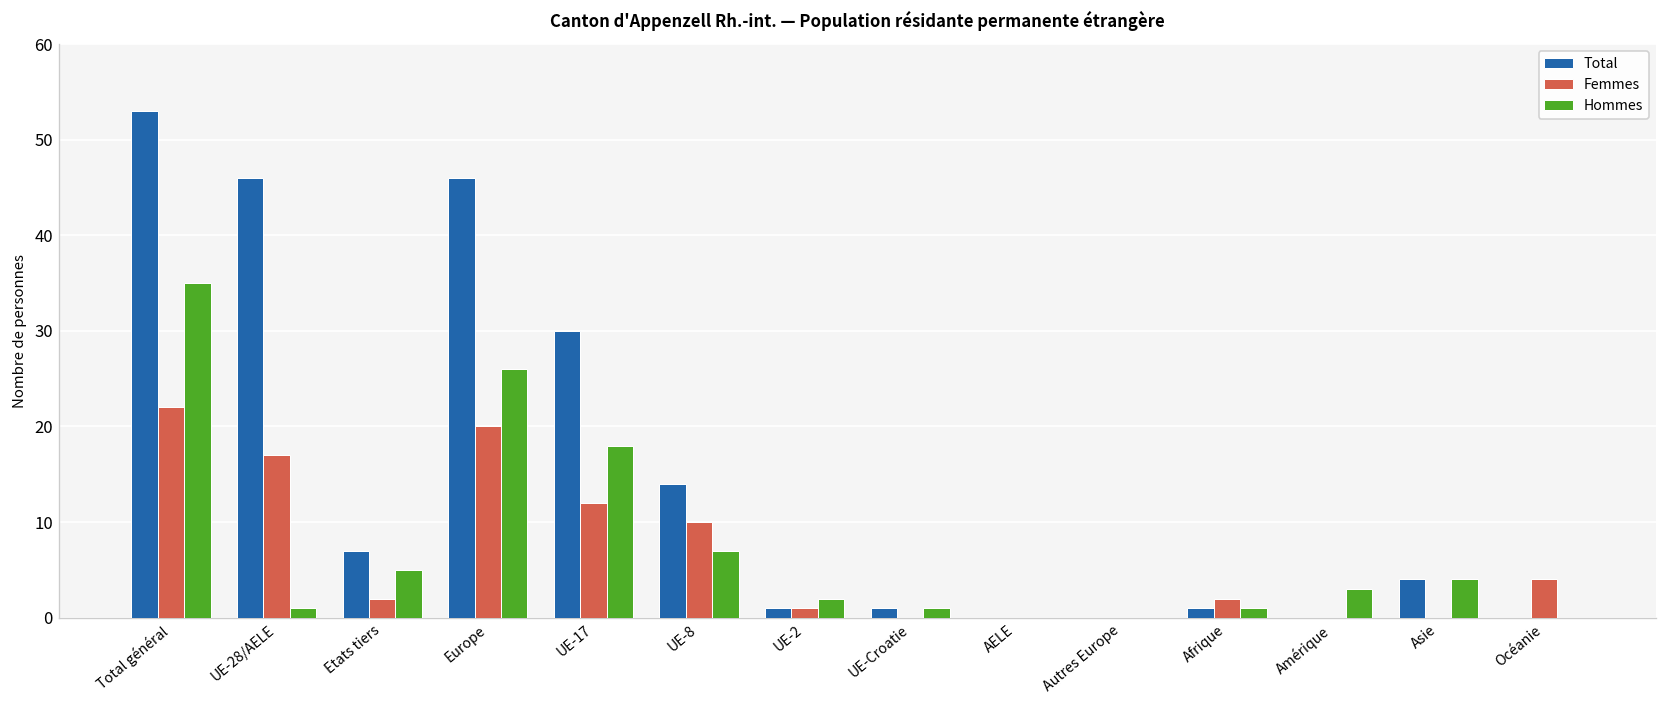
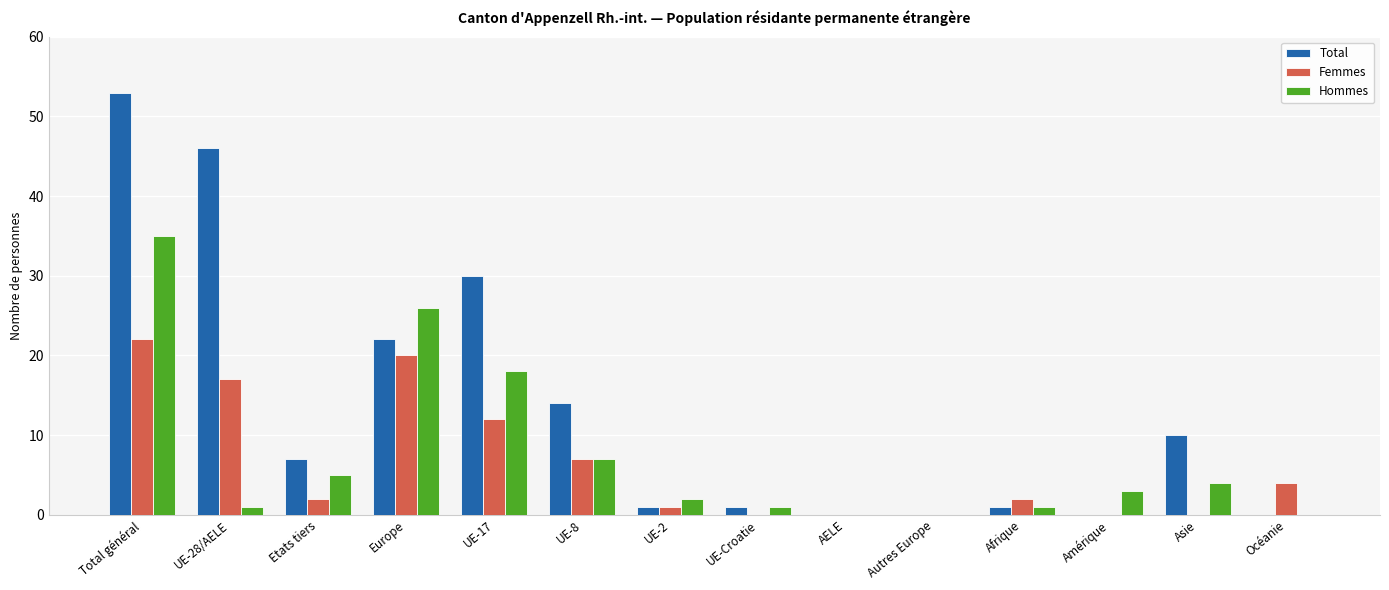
Total, Europe: 46 -> 22
Femmes, UE-8: 10 -> 7
Total, Asie: 4 -> 10
